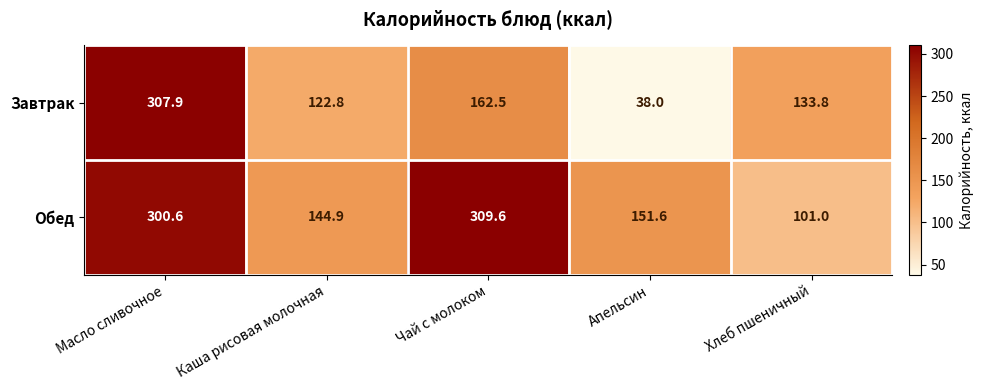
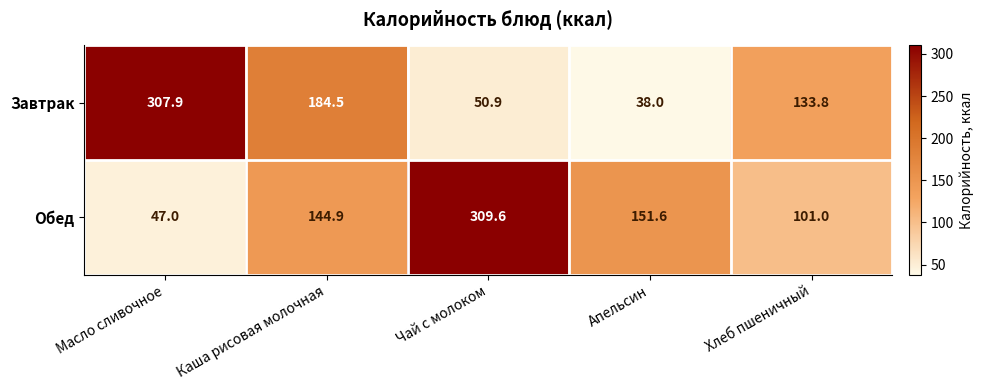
Завтрак, Каша рисовая молочная: 122.8 -> 184.5
Завтрак, Чай с молоком: 162.5 -> 50.9
Обед, Масло сливочное: 300.6 -> 47.0
